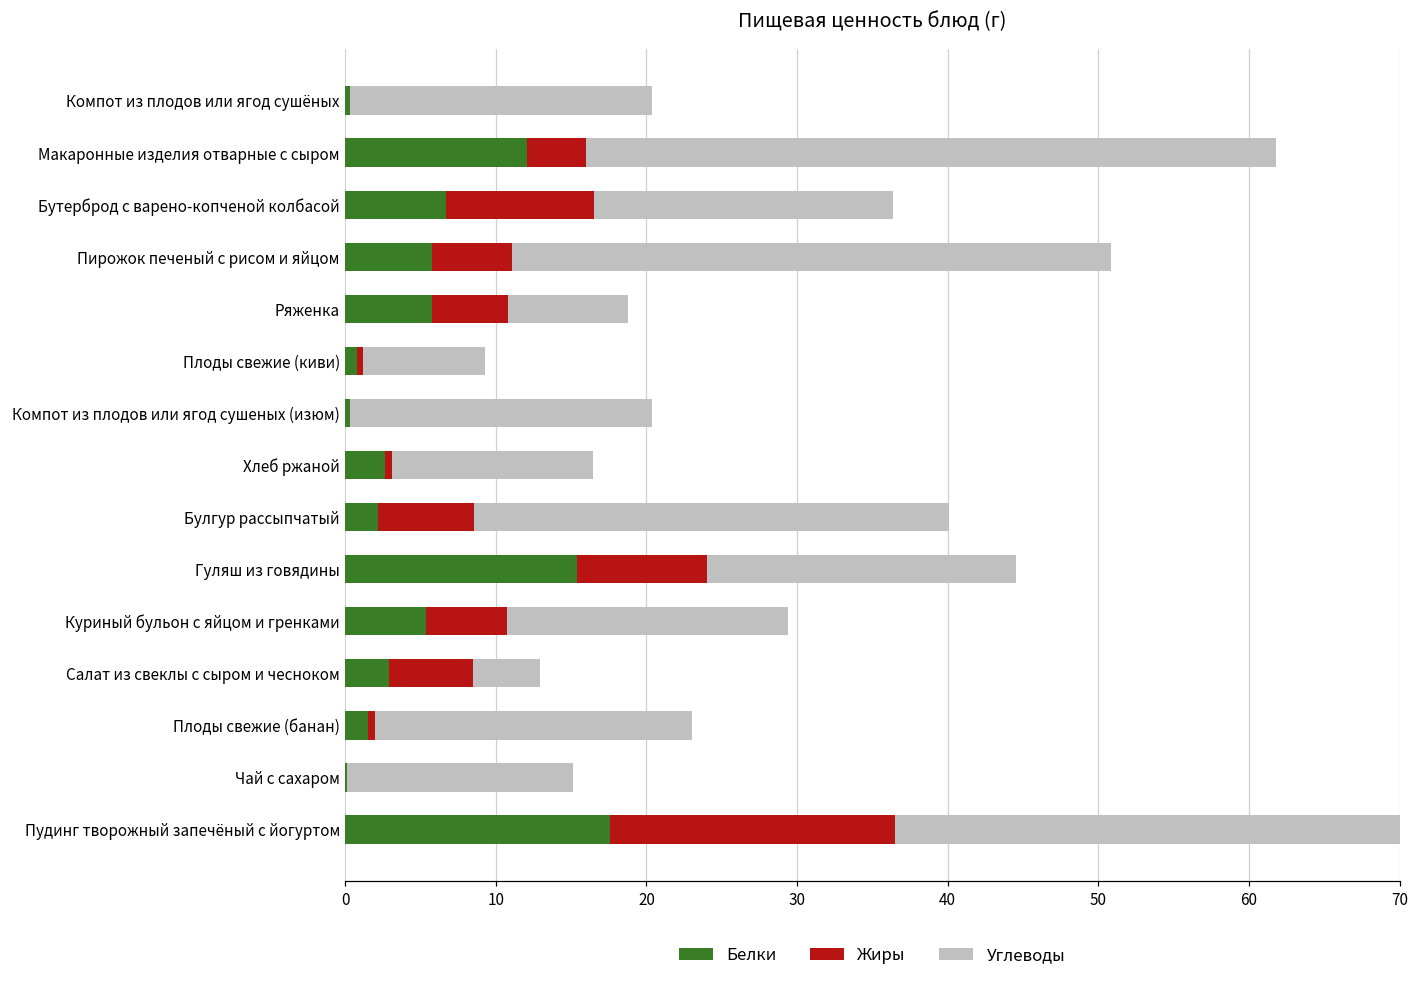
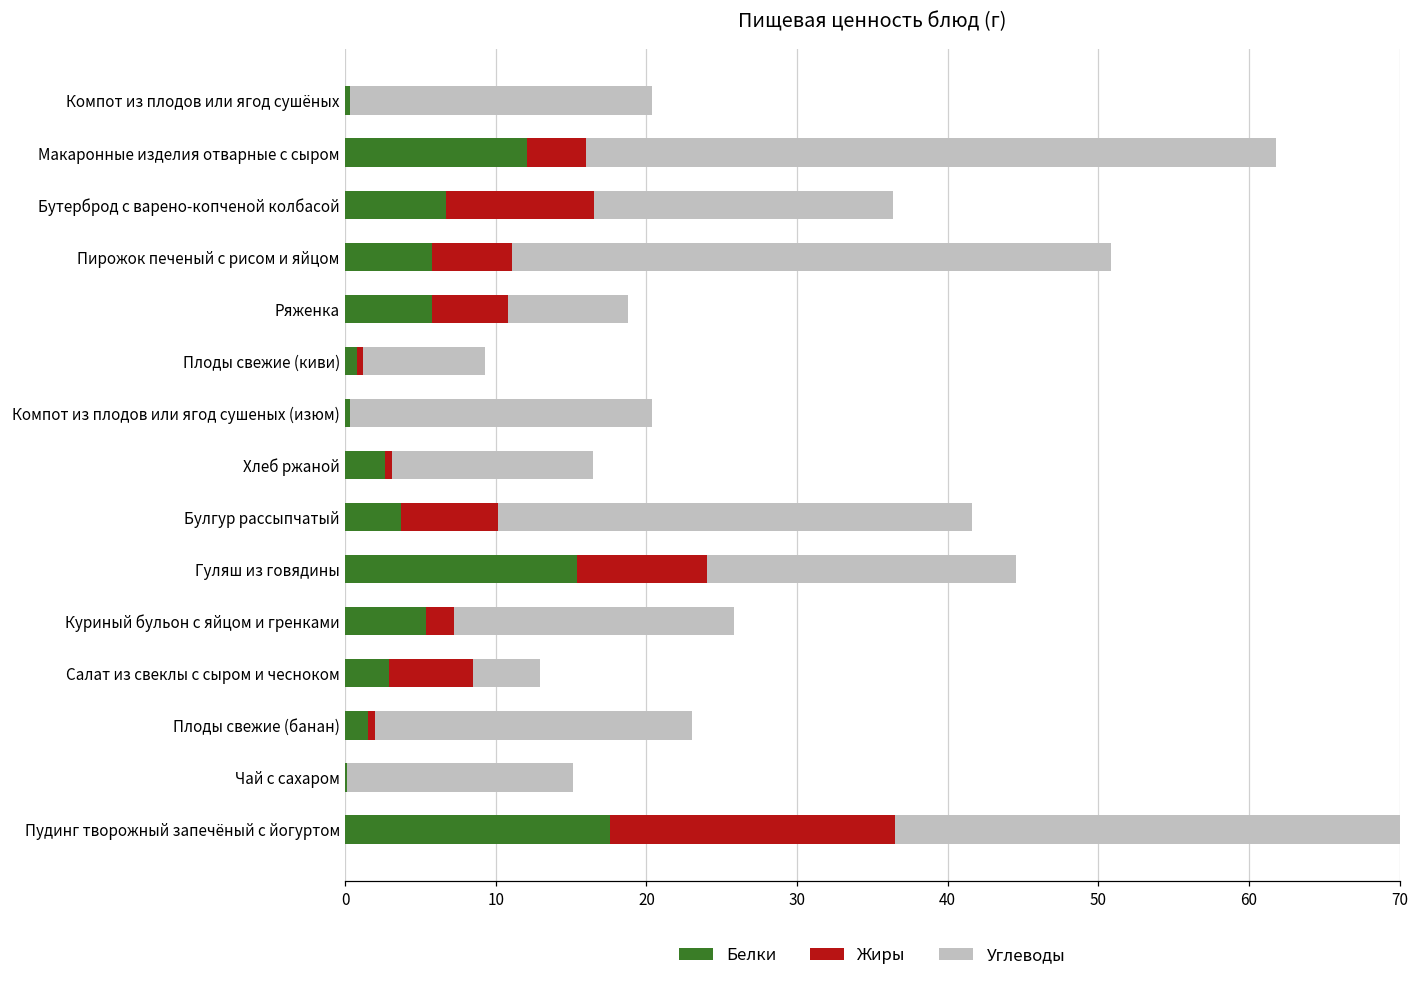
Белки, Булгур рассыпчатый: 2.2 -> 3.7
Жиры, Куриный бульон с яйцом и гренками: 5.4 -> 1.9
